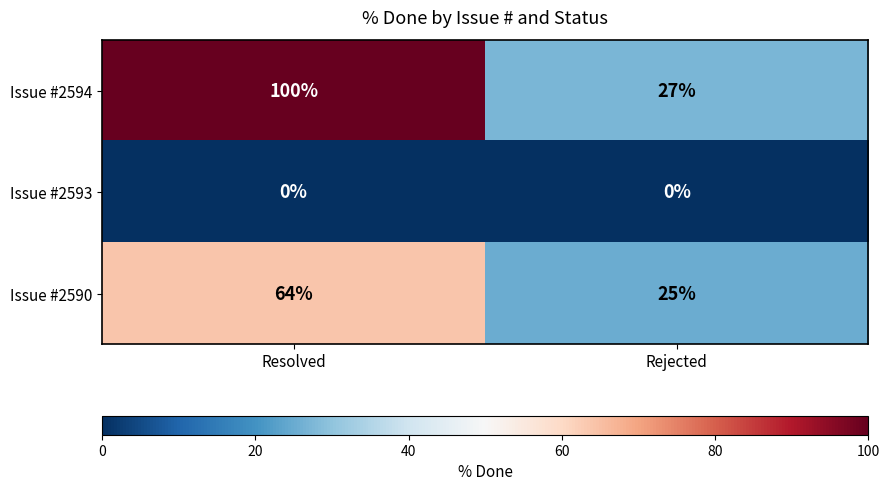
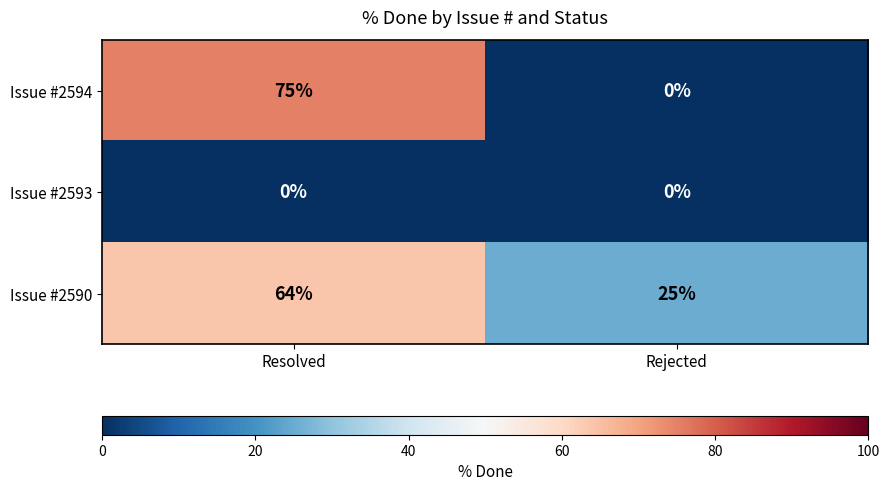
Issue #2594, Resolved: 100% -> 75%
Issue #2594, Rejected: 27% -> 0%
